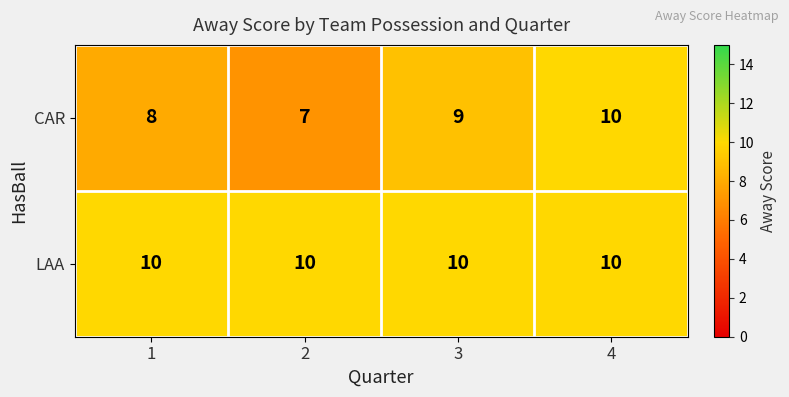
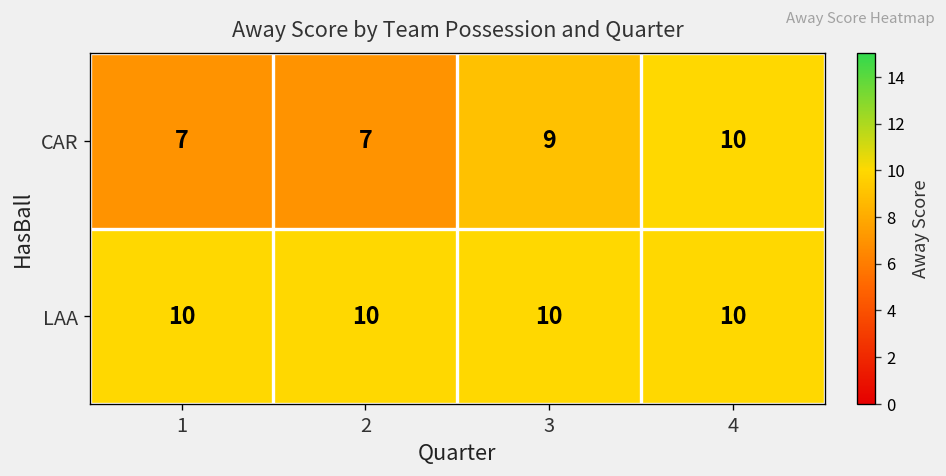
CAR, 1: 8 -> 7
